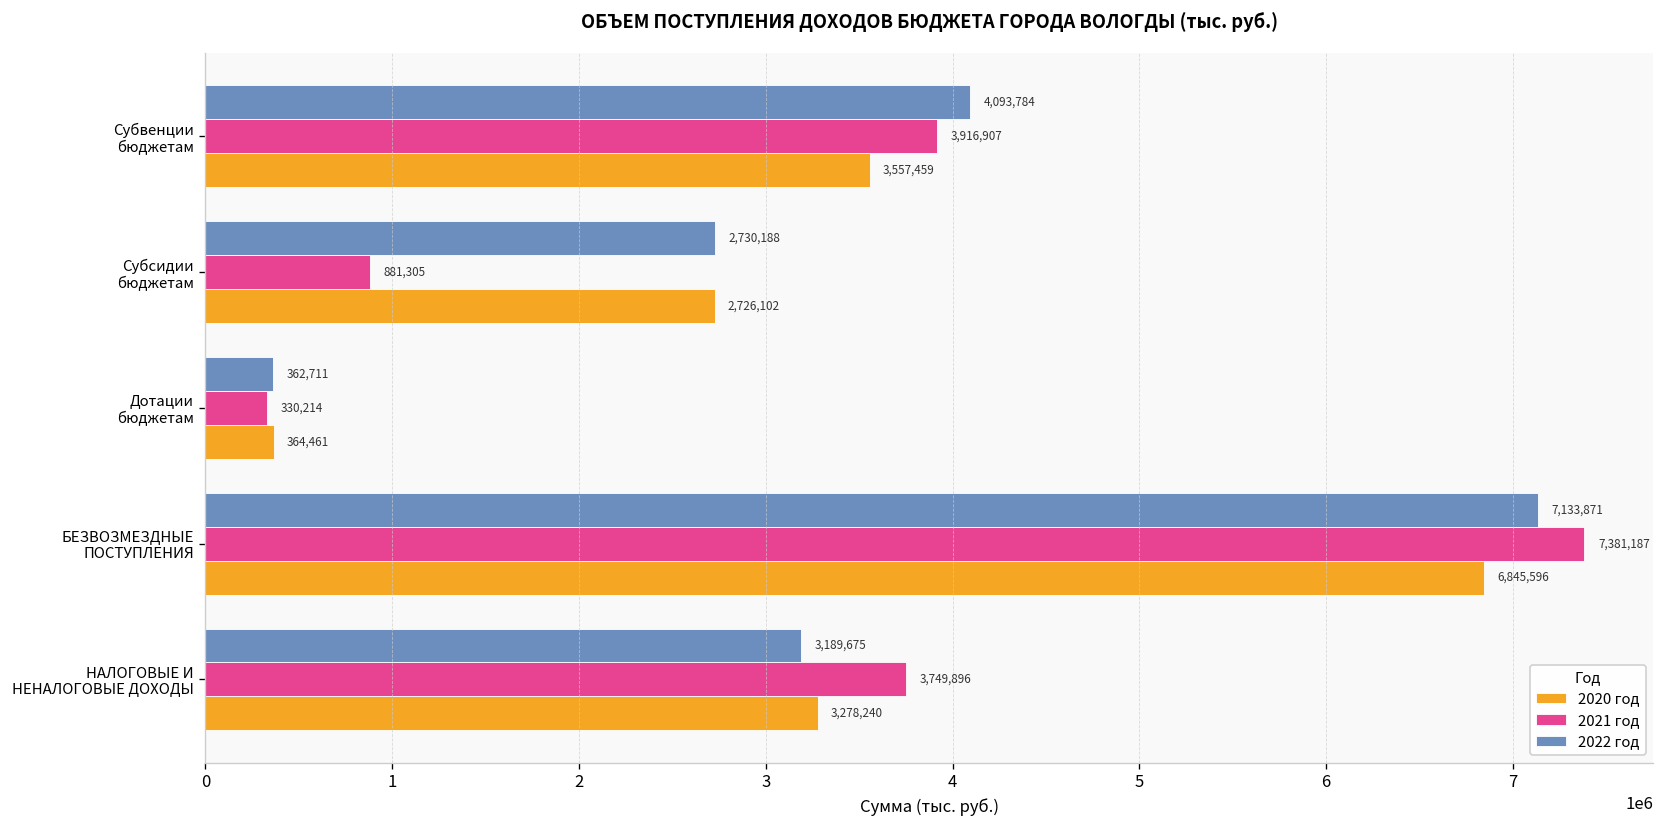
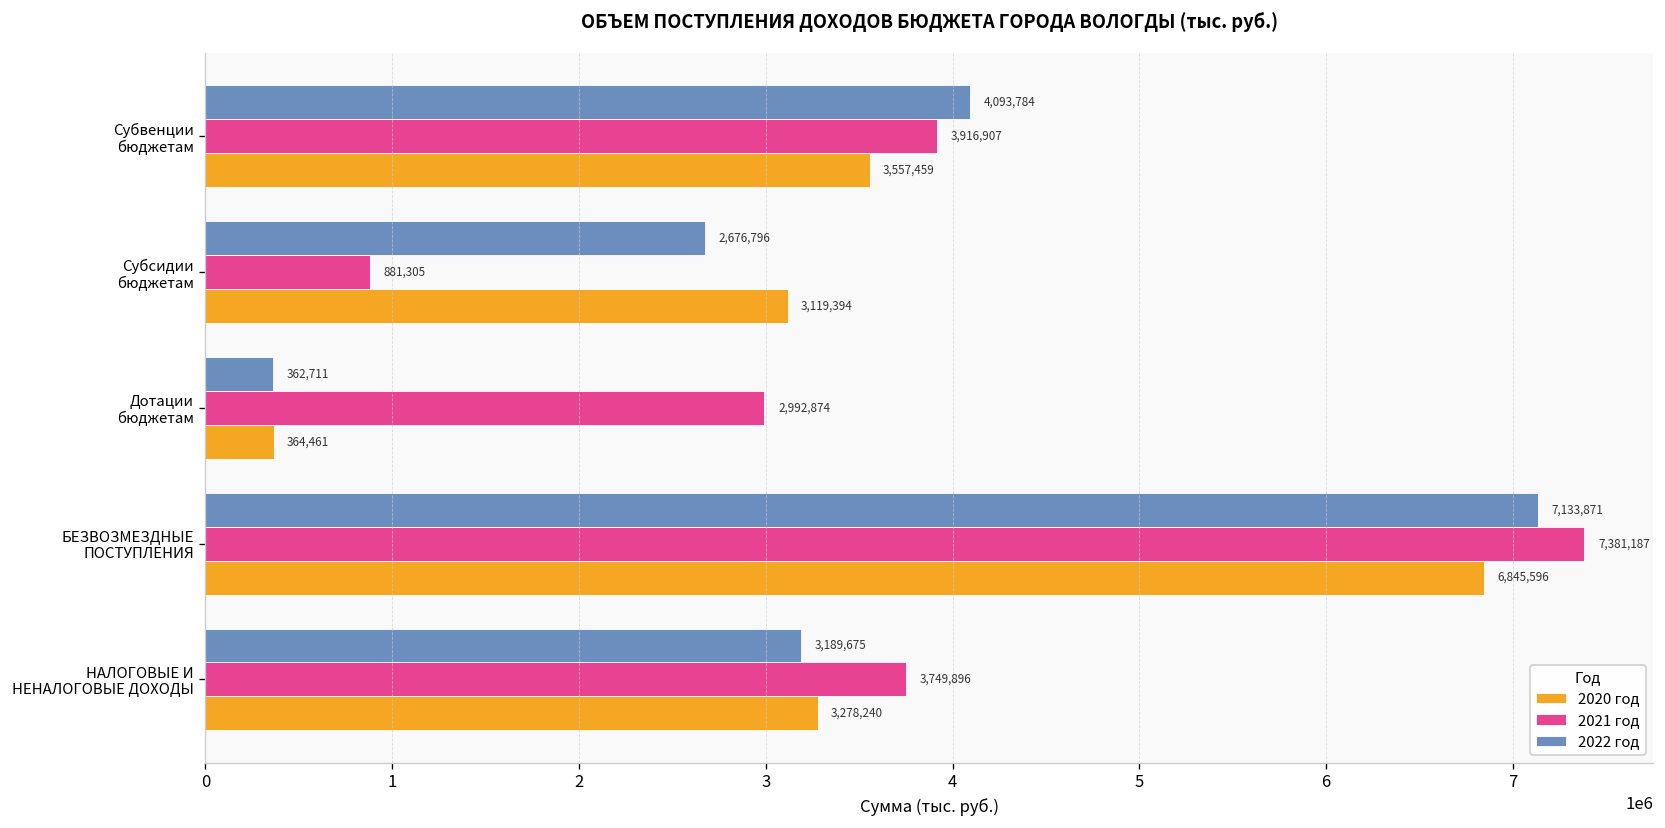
2022 год, Субсидии бюджетам: 2,730,188 -> 2,676,796
2020 год, Субсидии бюджетам: 2,726,102 -> 3,119,394
2021 год, Дотации бюджетам: 330,214 -> 2,992,874
